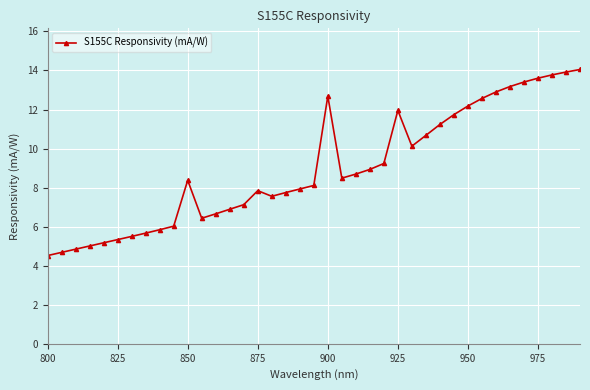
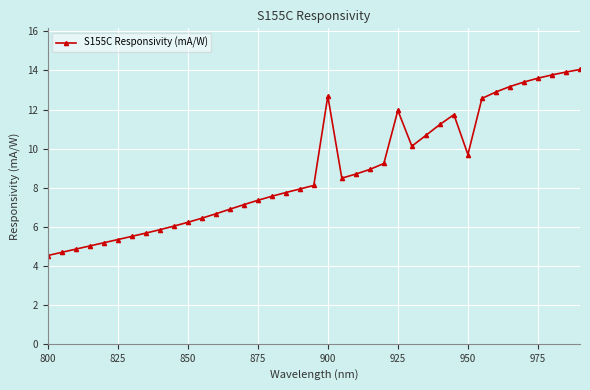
850: 8.4 -> 6.2
875: 7.8 -> 7.3
950: 12.2 -> 9.7
